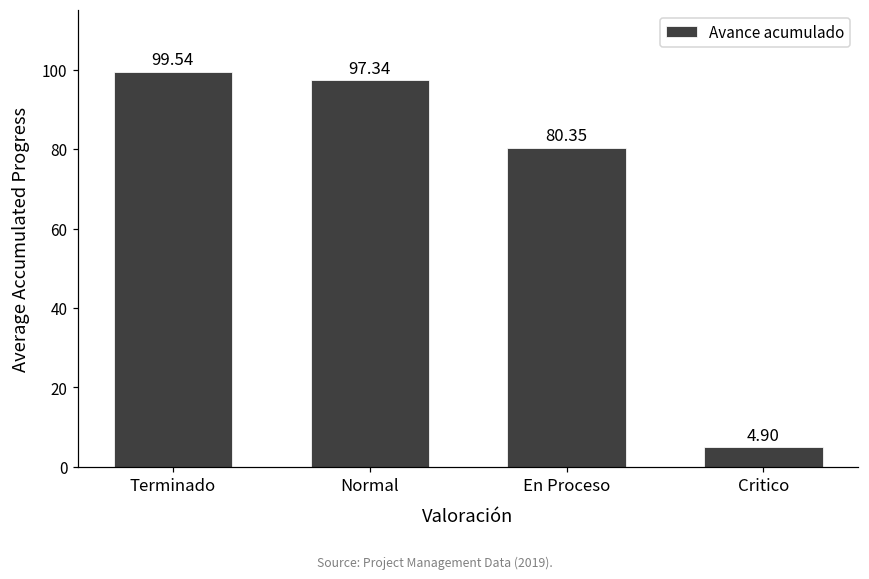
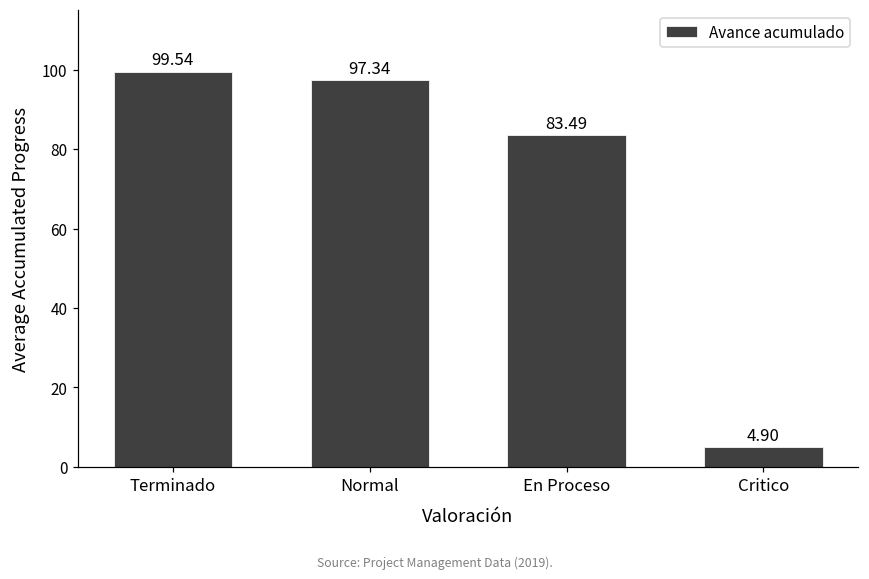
En Proceso: 80.35 -> 83.49
